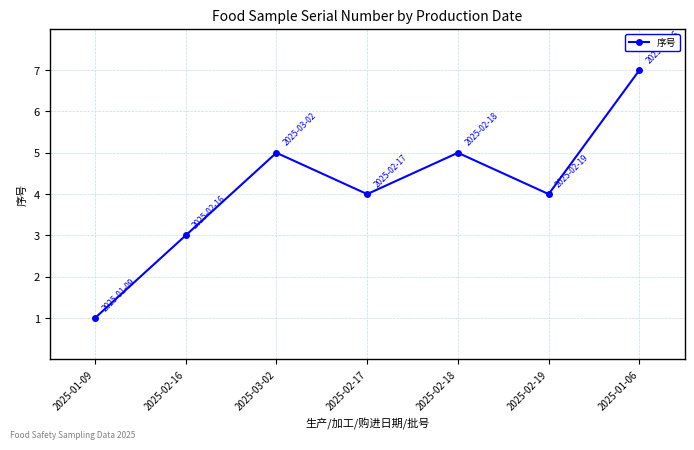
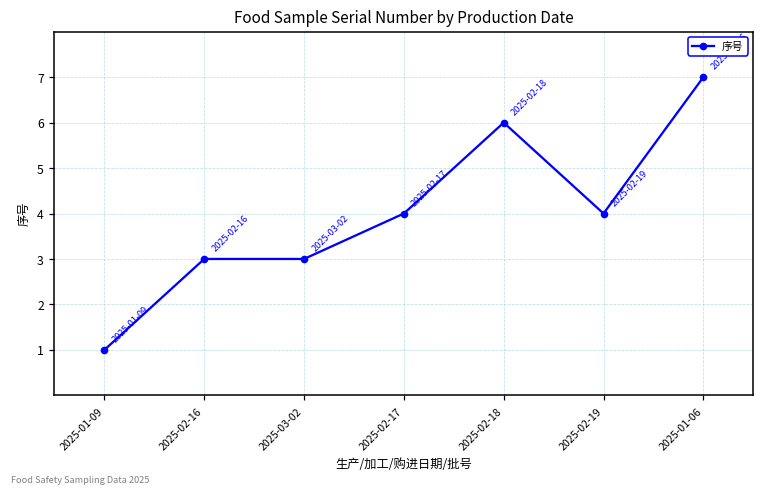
2025-03-02: 5 -> 3
2025-02-18: 5 -> 6
